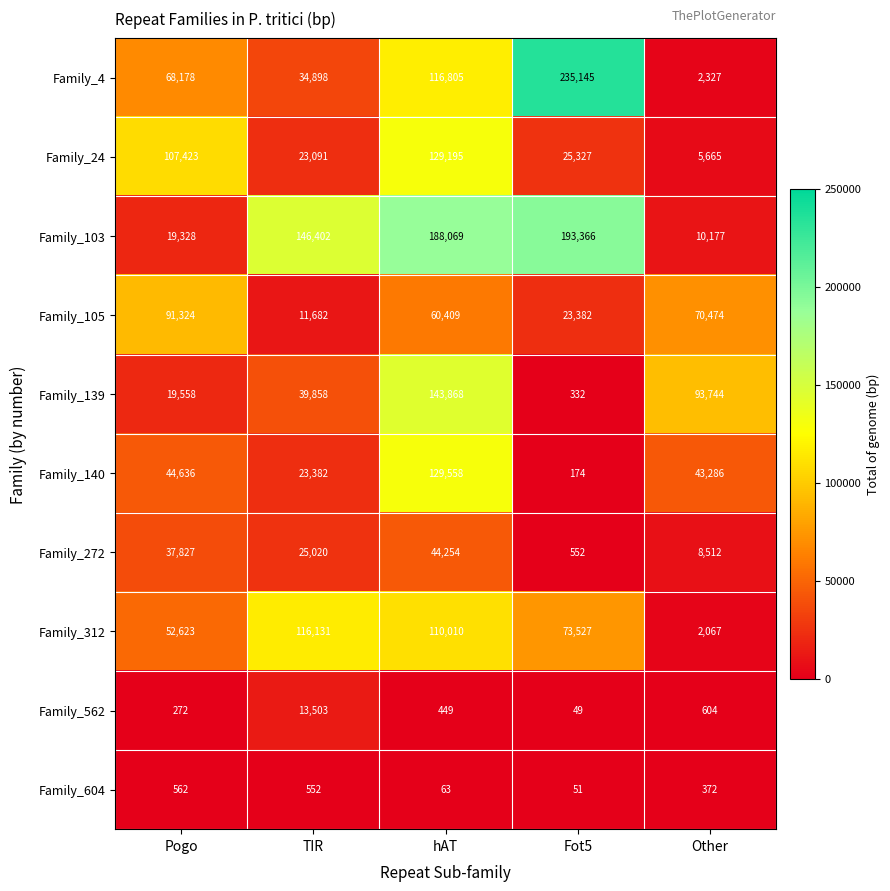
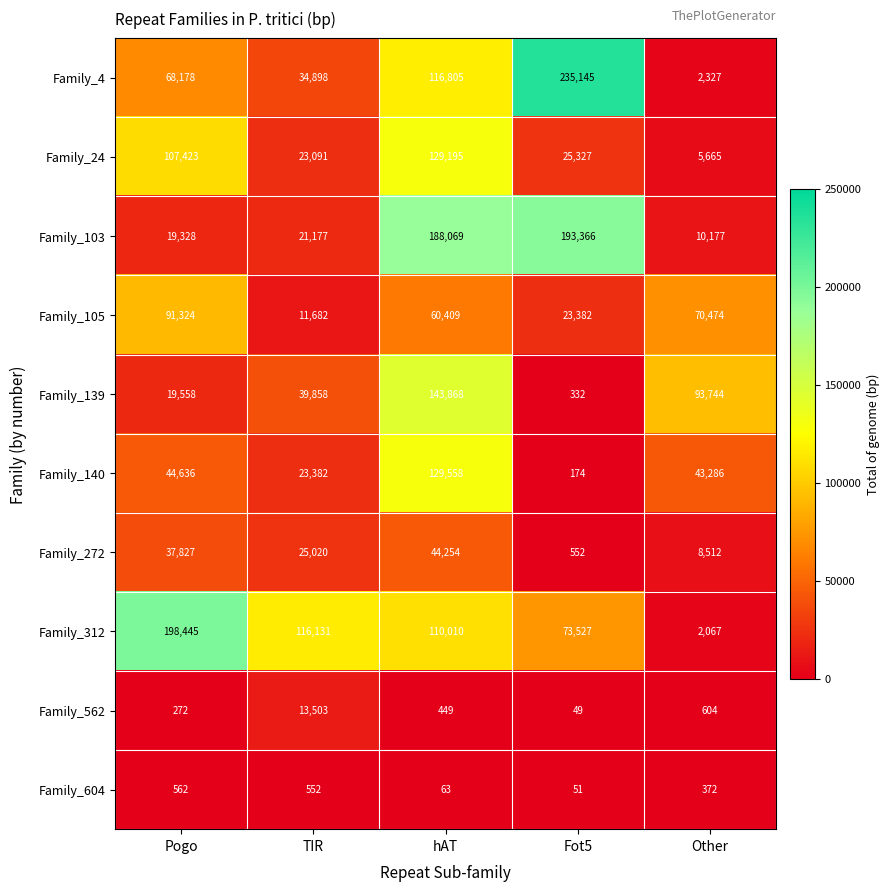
Family_103, TIR: 146,402 -> 21,177
Family_312, Pogo: 52,623 -> 198,445
